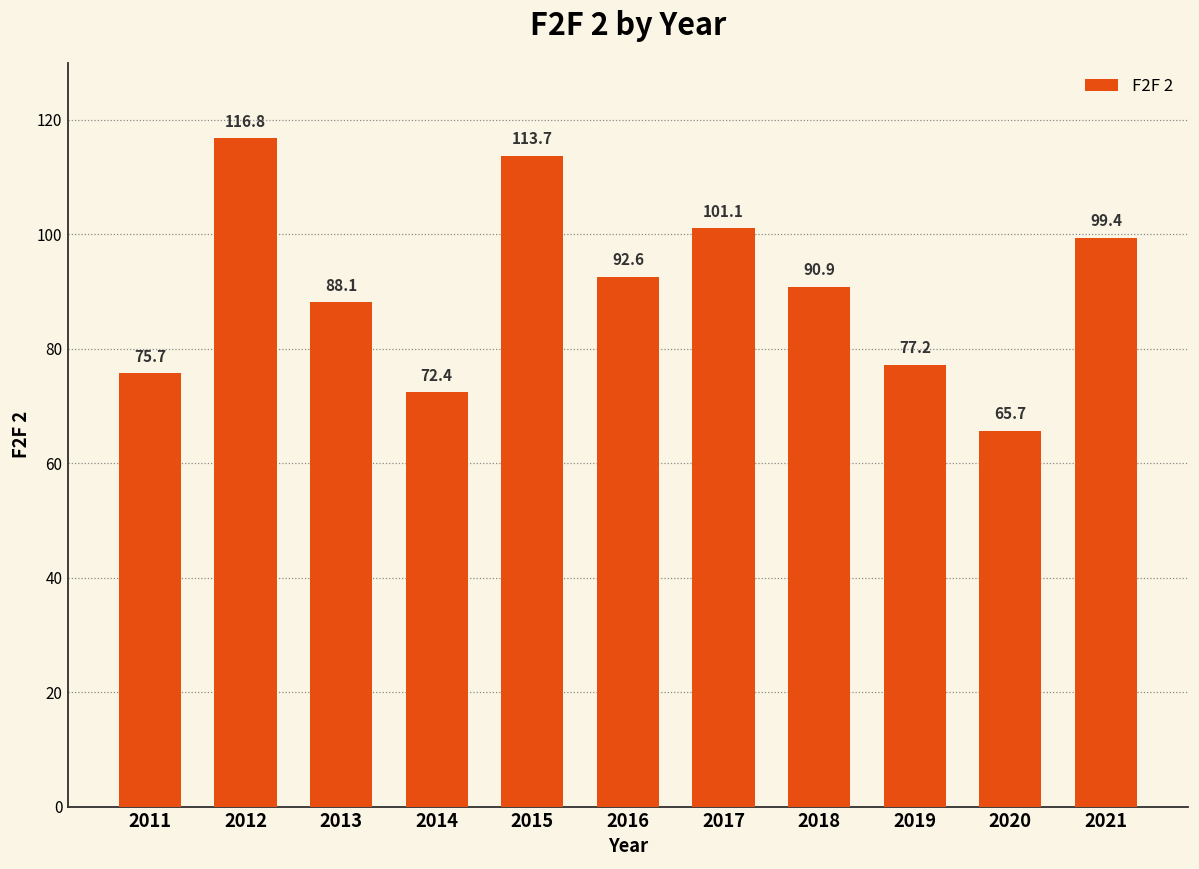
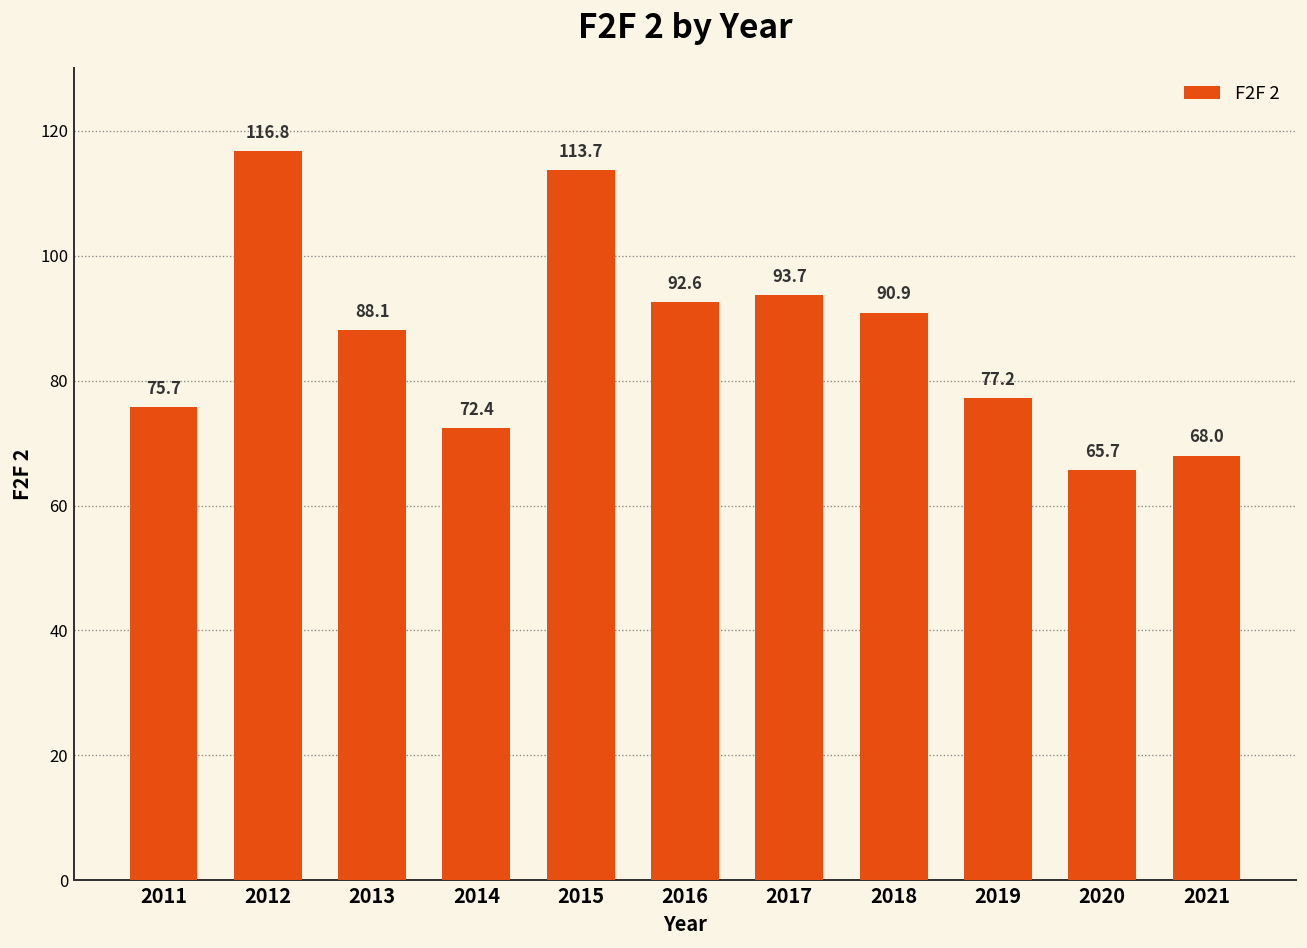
2017: 101.1 -> 93.7
2021: 99.4 -> 68.0
